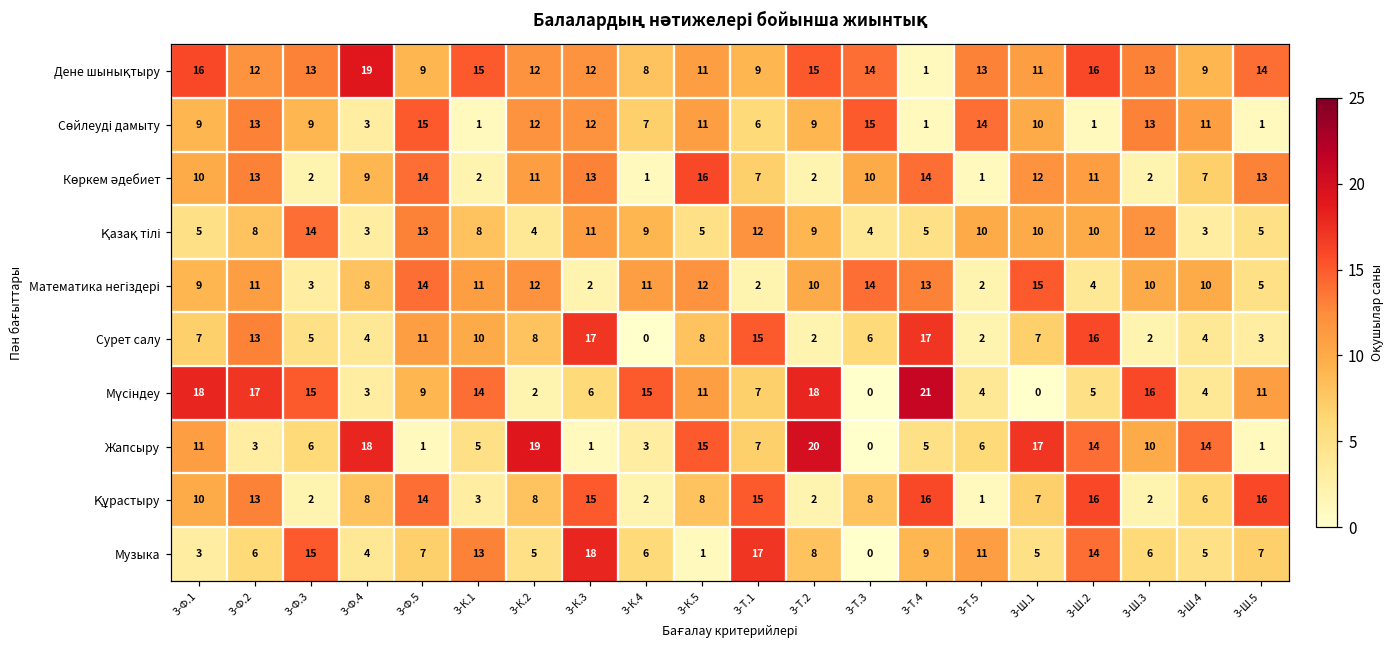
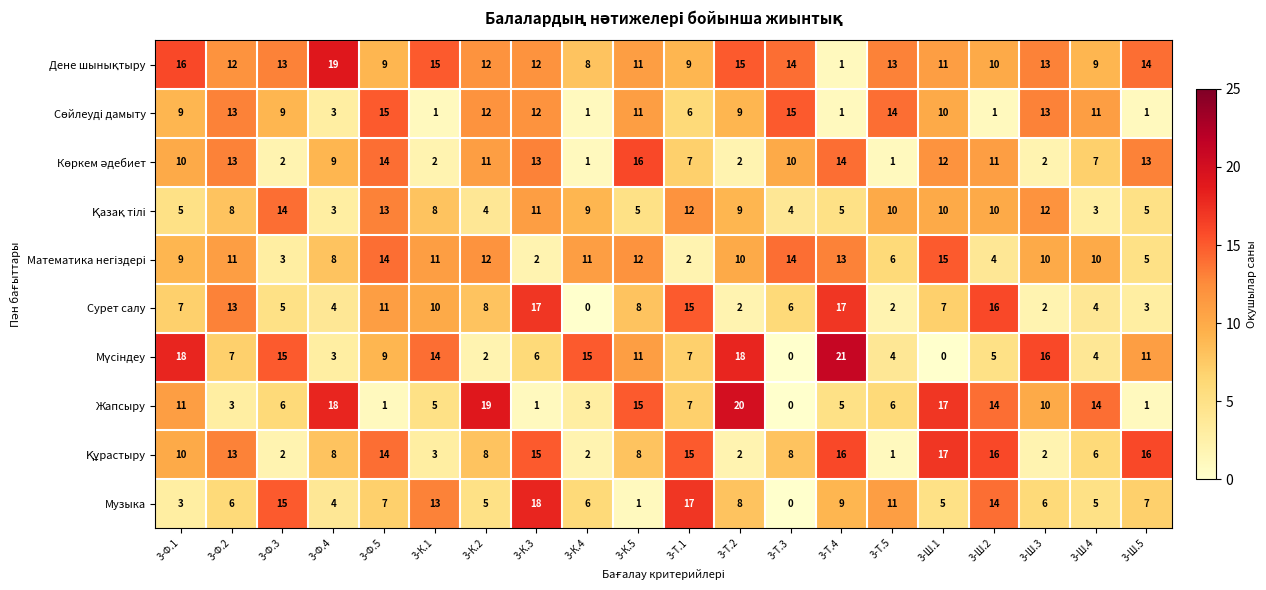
Дене шынықтыру, 3-Ш.2: 16 -> 10
Сөйлеуді дамыту, 3-К.4: 7 -> 1
Математика негіздері, 3-Т.5: 2 -> 6
Мүсіндеу, 3-Ф.2: 17 -> 7
Құрастыру, 3-Ш.1: 7 -> 17
